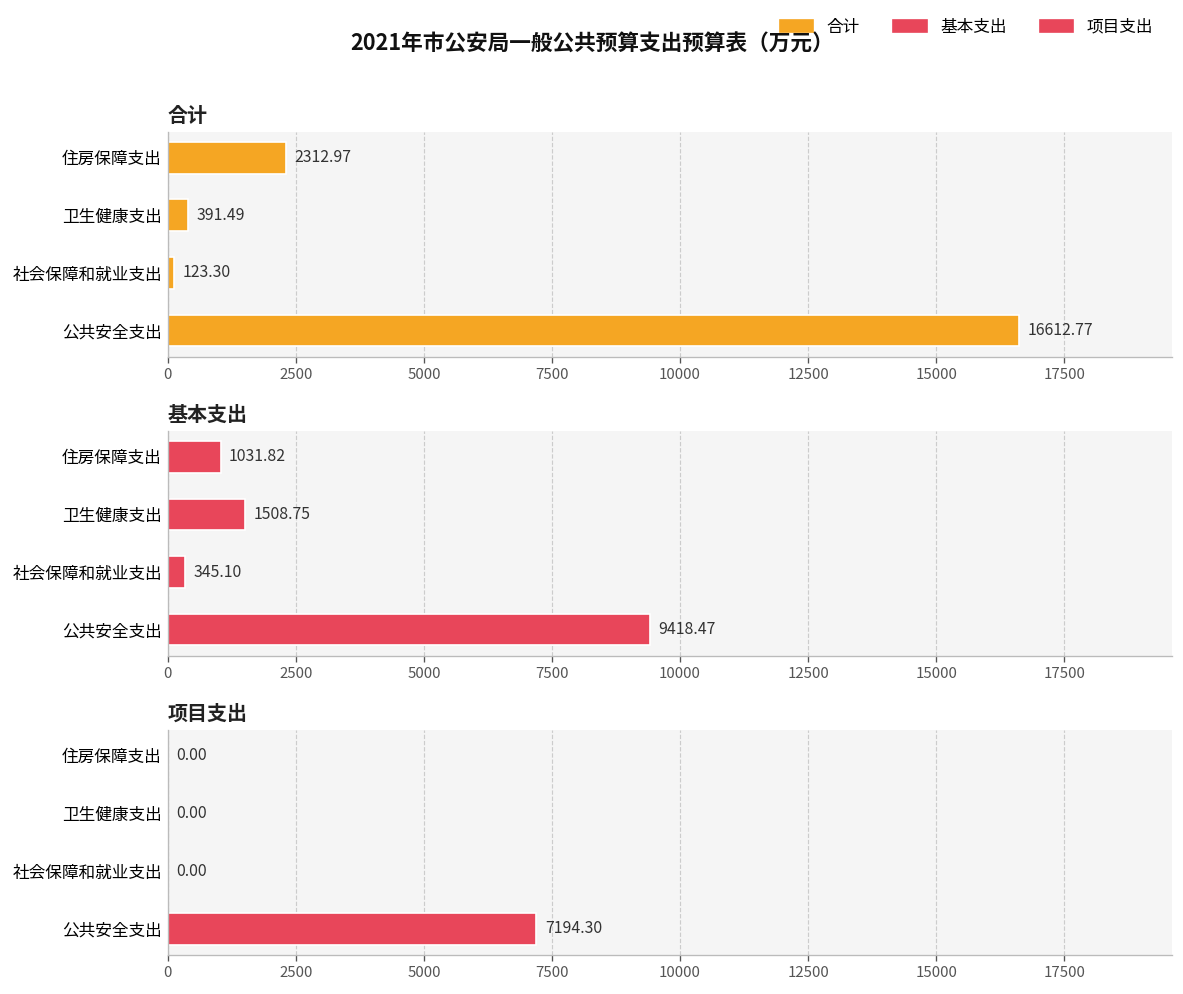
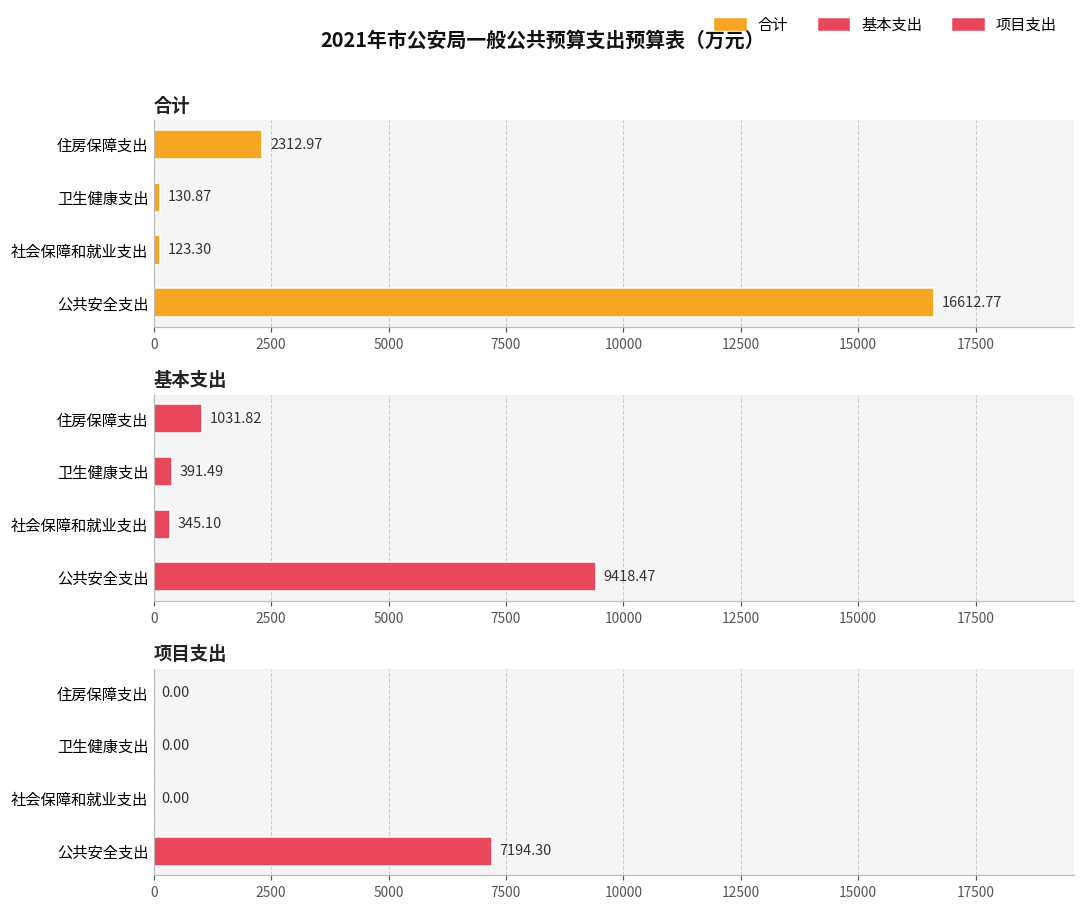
合计, 卫生健康支出: 391.49 -> 130.87
基本支出, 卫生健康支出: 1508.75 -> 391.49
